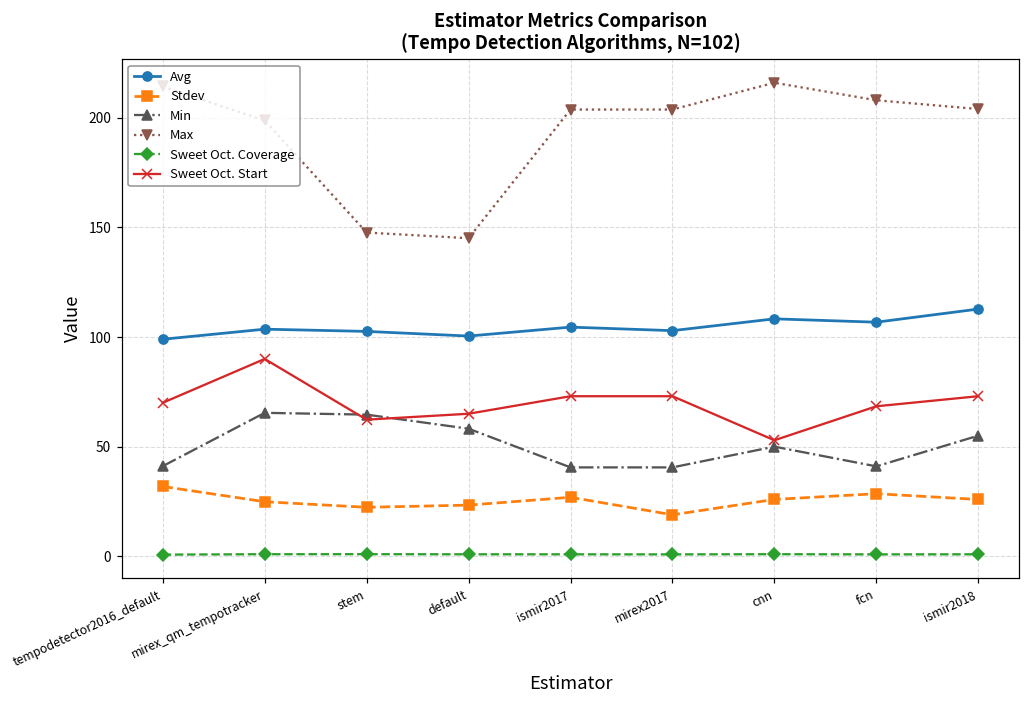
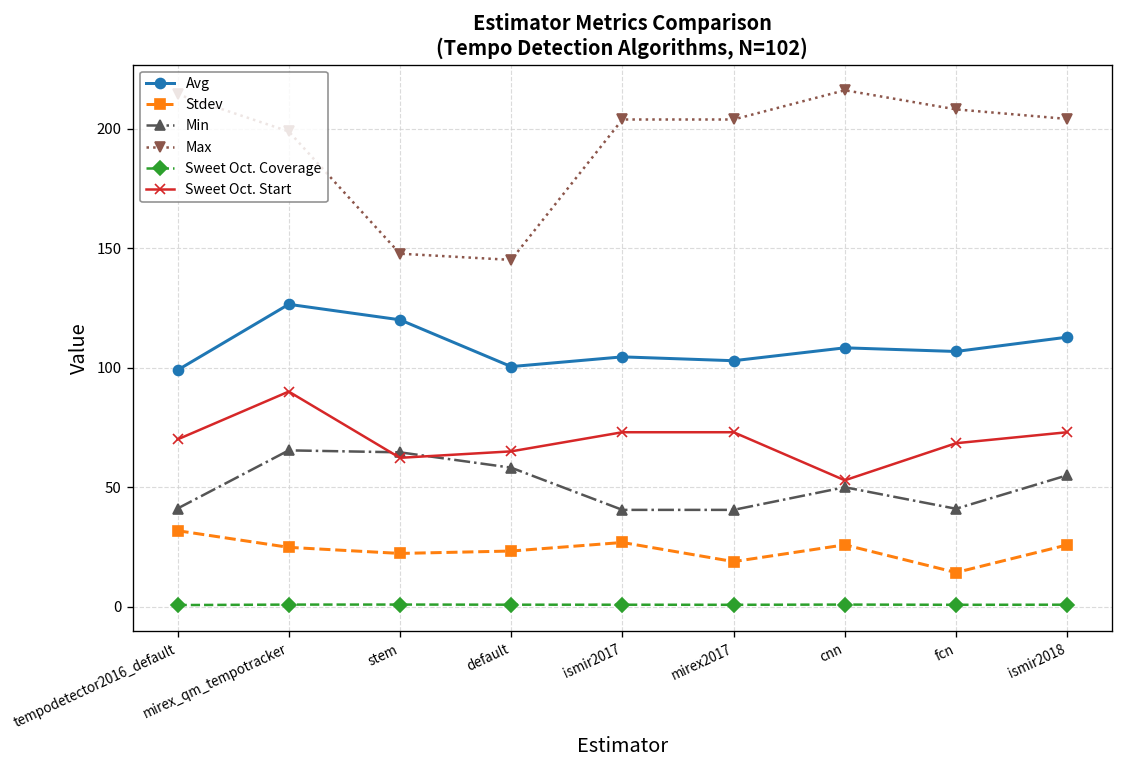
Avg, mirex_qm_tempotracker: 104 -> 126
Avg, stem: 103 -> 120
Stdev, fcn: 29 -> 14
